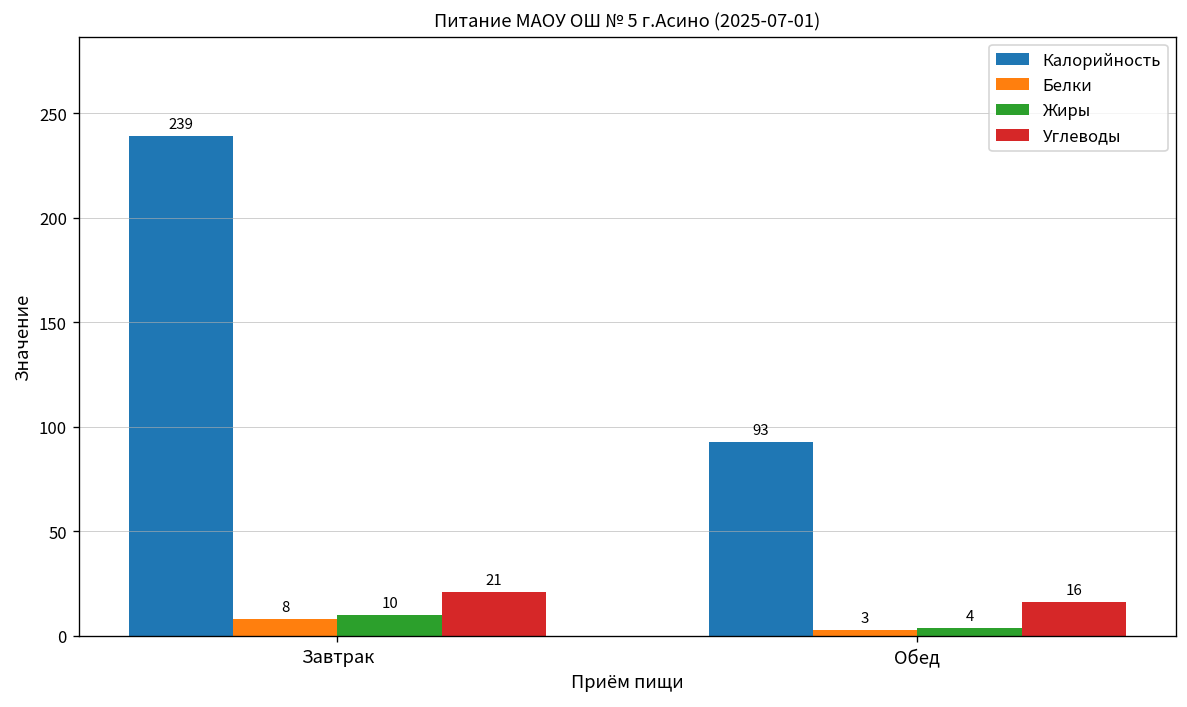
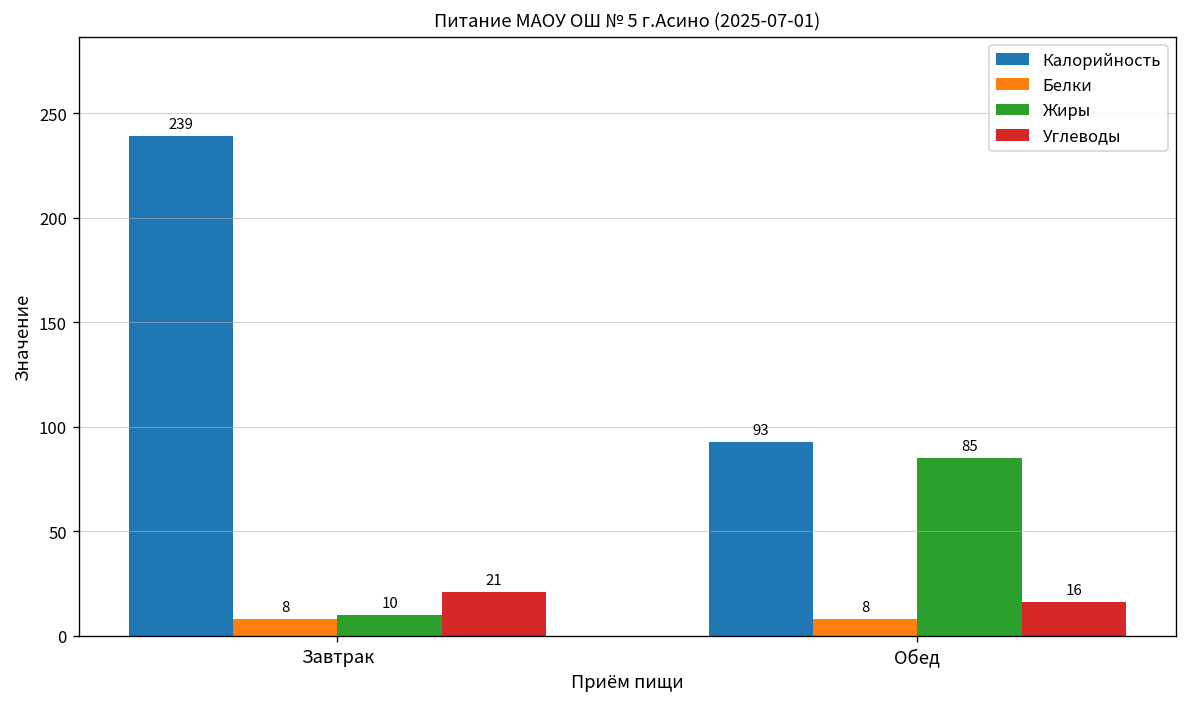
Белки, Обед: 3 -> 8
Жиры, Обед: 4 -> 85
